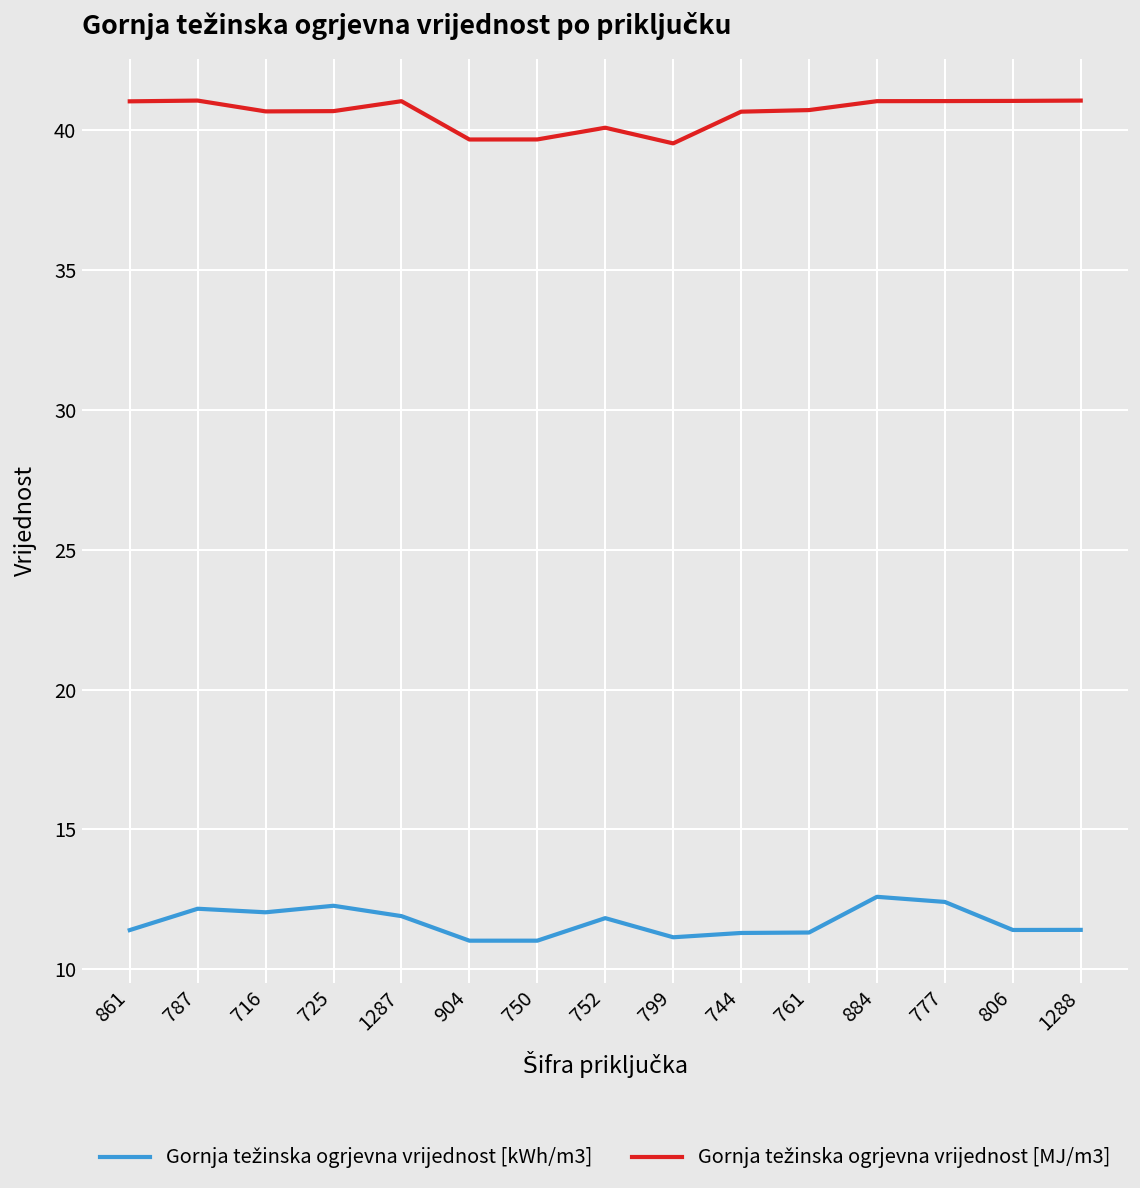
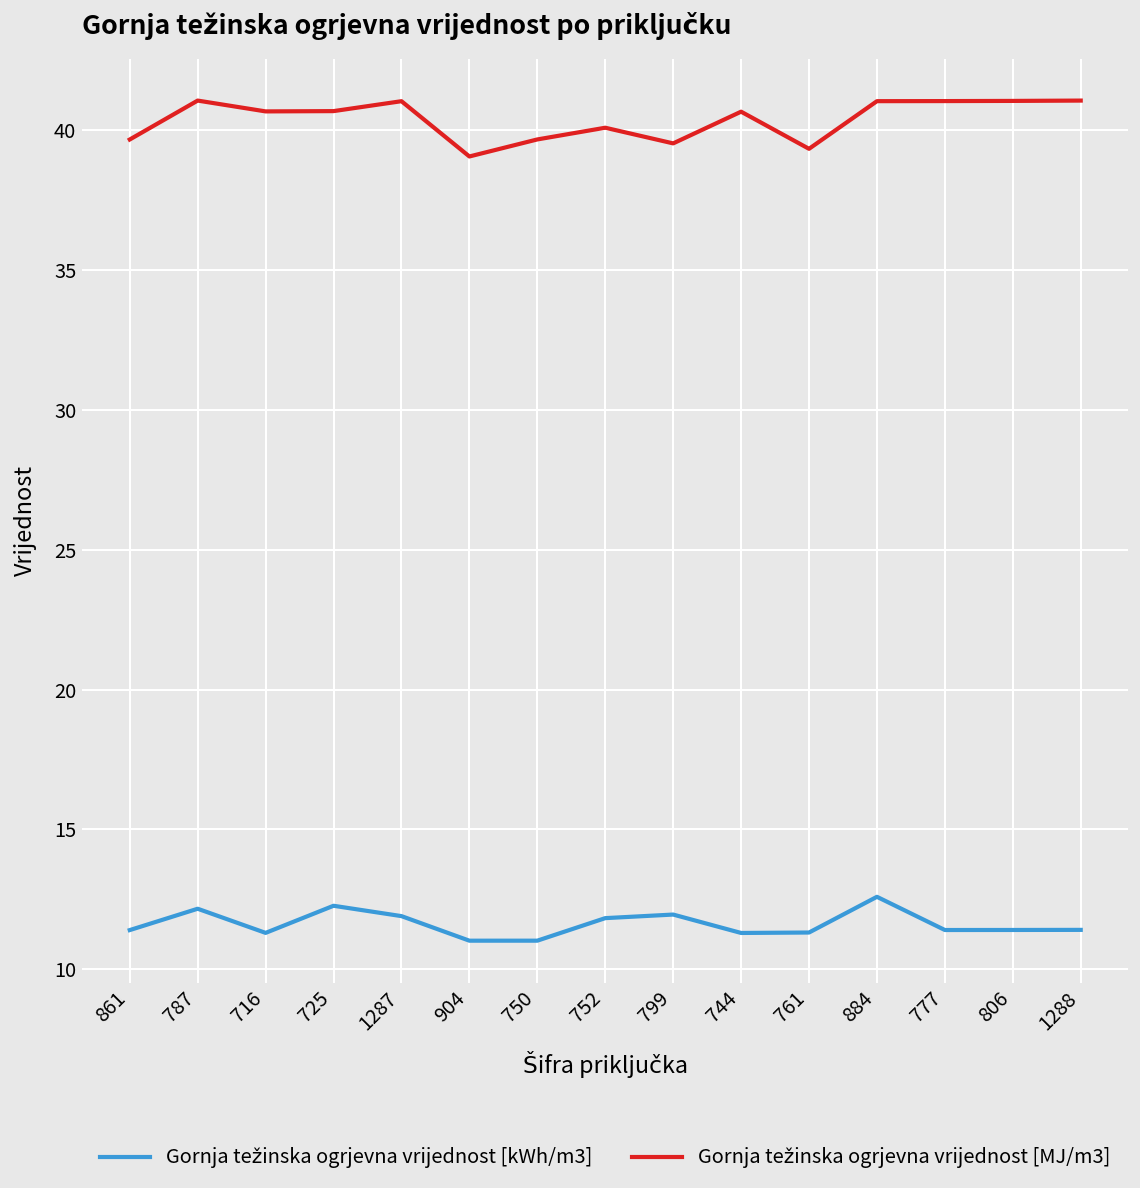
Gornja težinska ogrjevna vrijednost [MJ/m3], 861: 41.0 -> 39.7
Gornja težinska ogrjevna vrijednost [kWh/m3], 716: 12.0 -> 11.3
Gornja težinska ogrjevna vrijednost [MJ/m3], 904: 39.7 -> 39.1
Gornja težinska ogrjevna vrijednost [kWh/m3], 799: 11.1 -> 12.0
Gornja težinska ogrjevna vrijednost [MJ/m3], 761: 40.7 -> 39.3
Gornja težinska ogrjevna vrijednost [kWh/m3], 777: 12.4 -> 11.4
